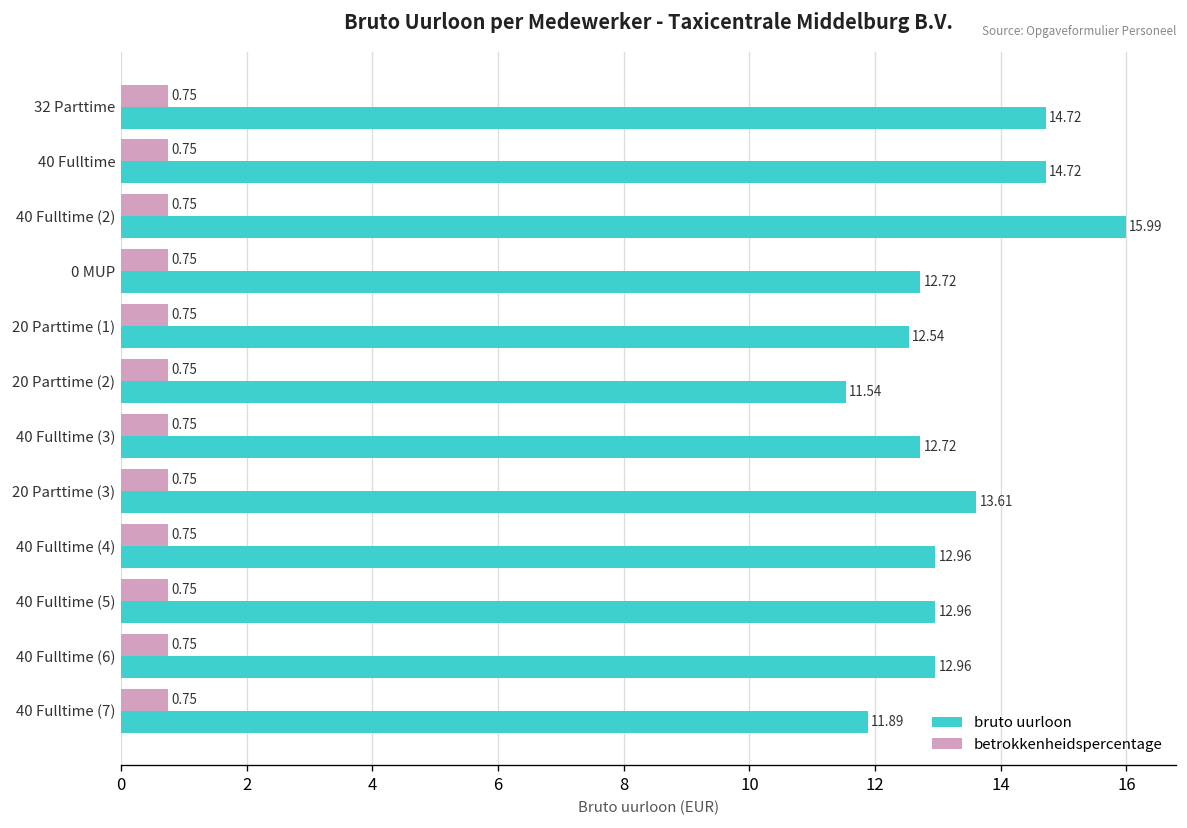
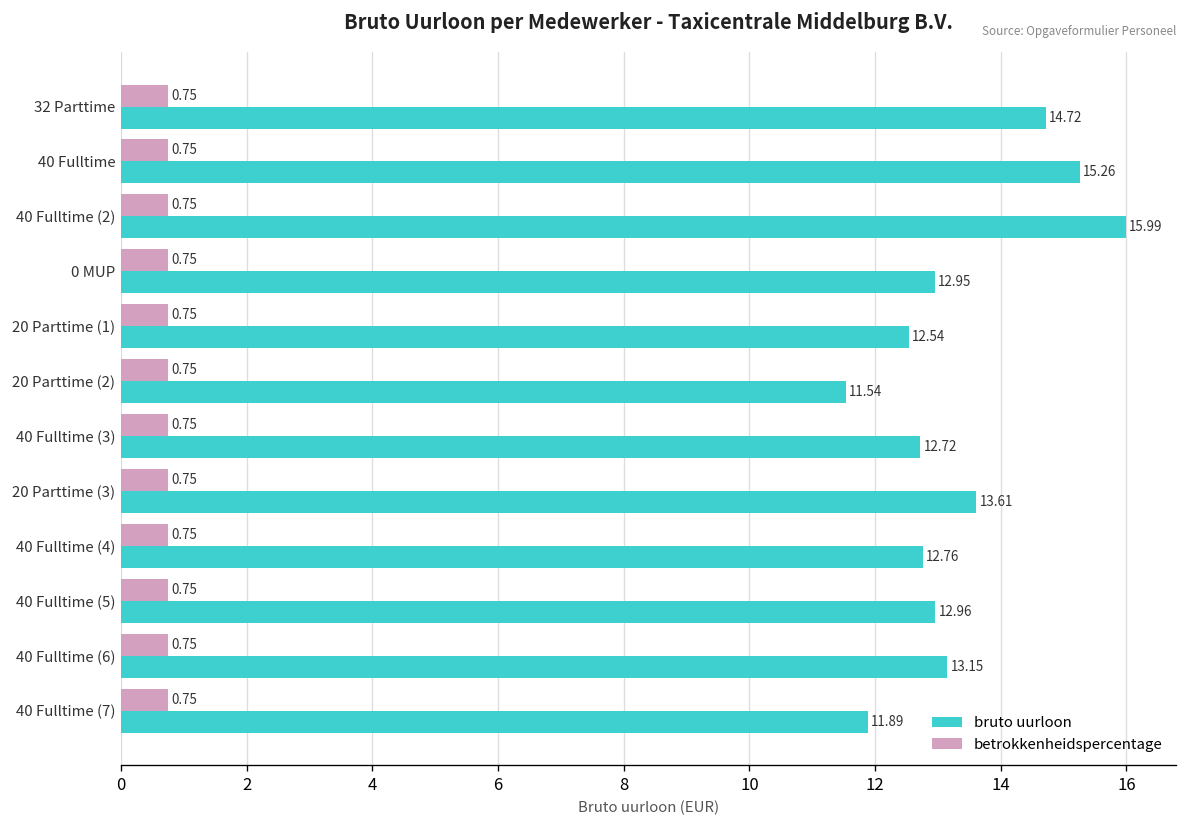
bruto uurloon, 40 Fulltime: 14.72 -> 15.26
bruto uurloon, 0 MUP: 12.72 -> 12.95
bruto uurloon, 40 Fulltime (4): 12.96 -> 12.76
bruto uurloon, 40 Fulltime (6): 12.96 -> 13.15
